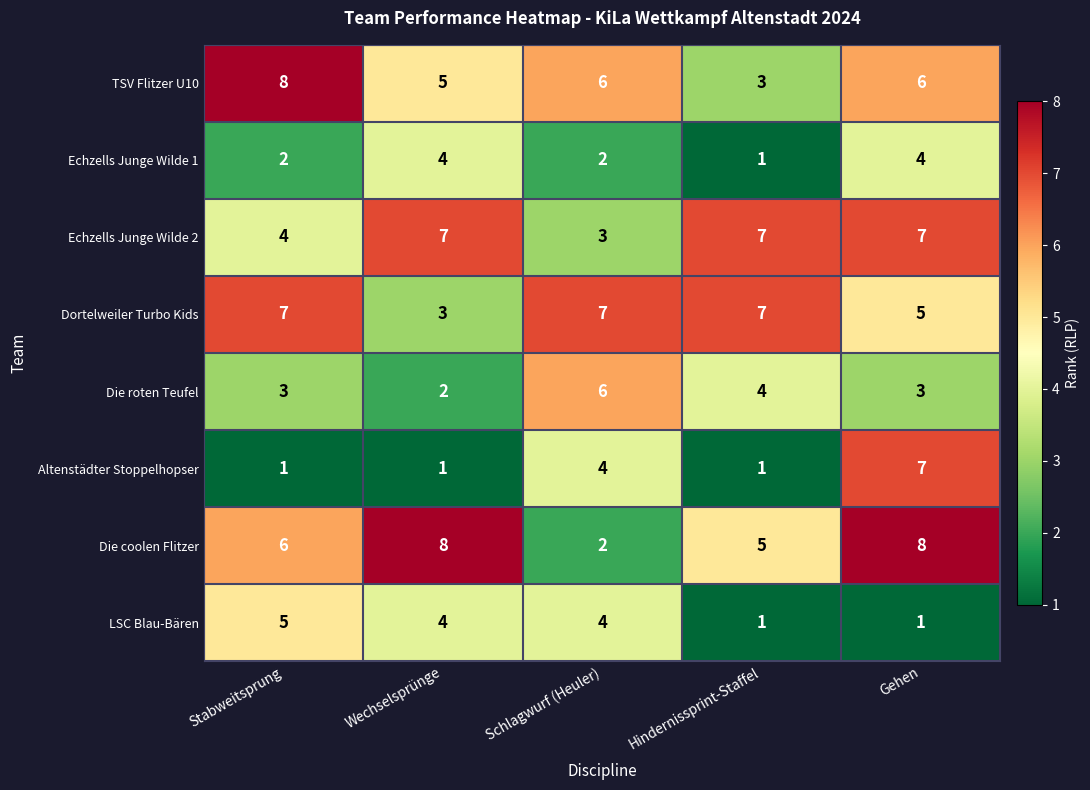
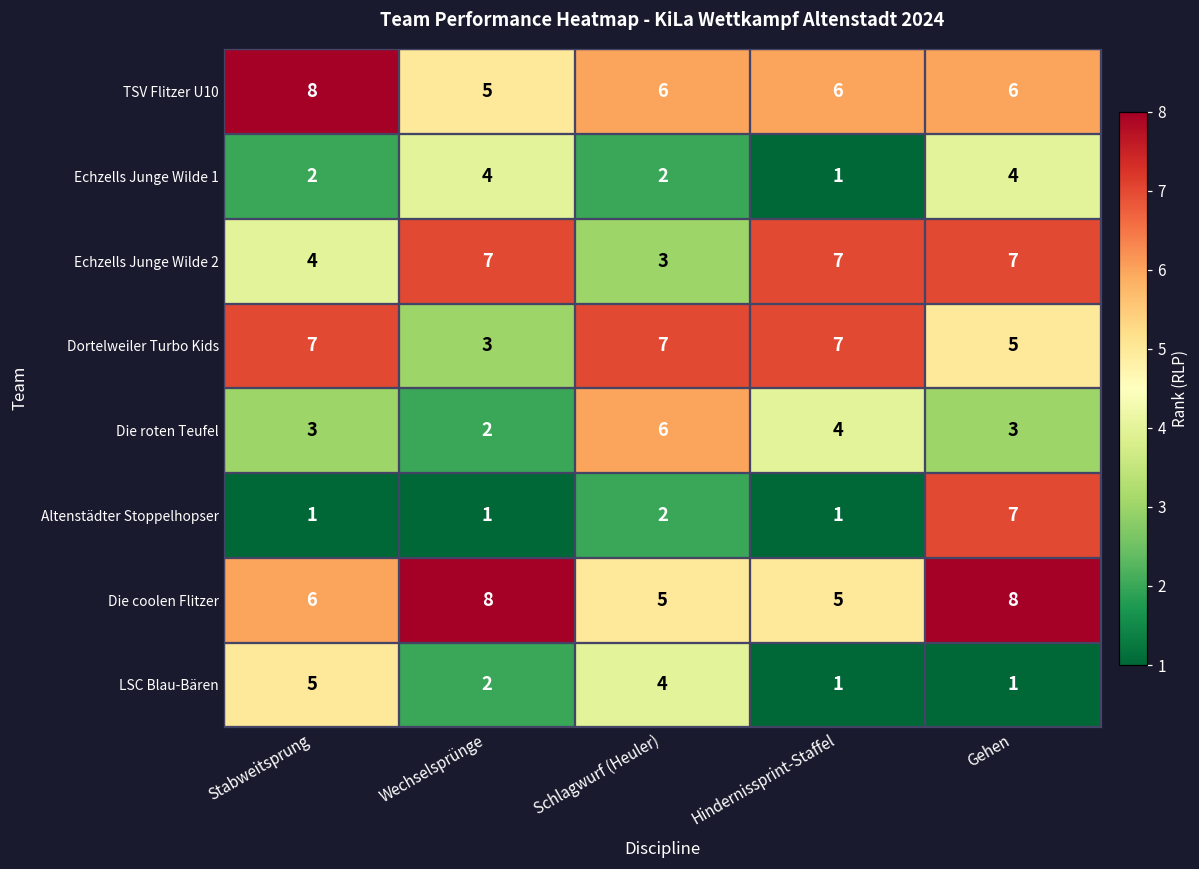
TSV Flitzer U10, Hindernissprint-Staffel: 3 -> 6
Altenstädter Stoppelhopser, Schlagwurf (Heuler): 4 -> 2
Die coolen Flitzer, Schlagwurf (Heuler): 2 -> 5
LSC Blau-Bären, Wechselsprünge: 4 -> 2
